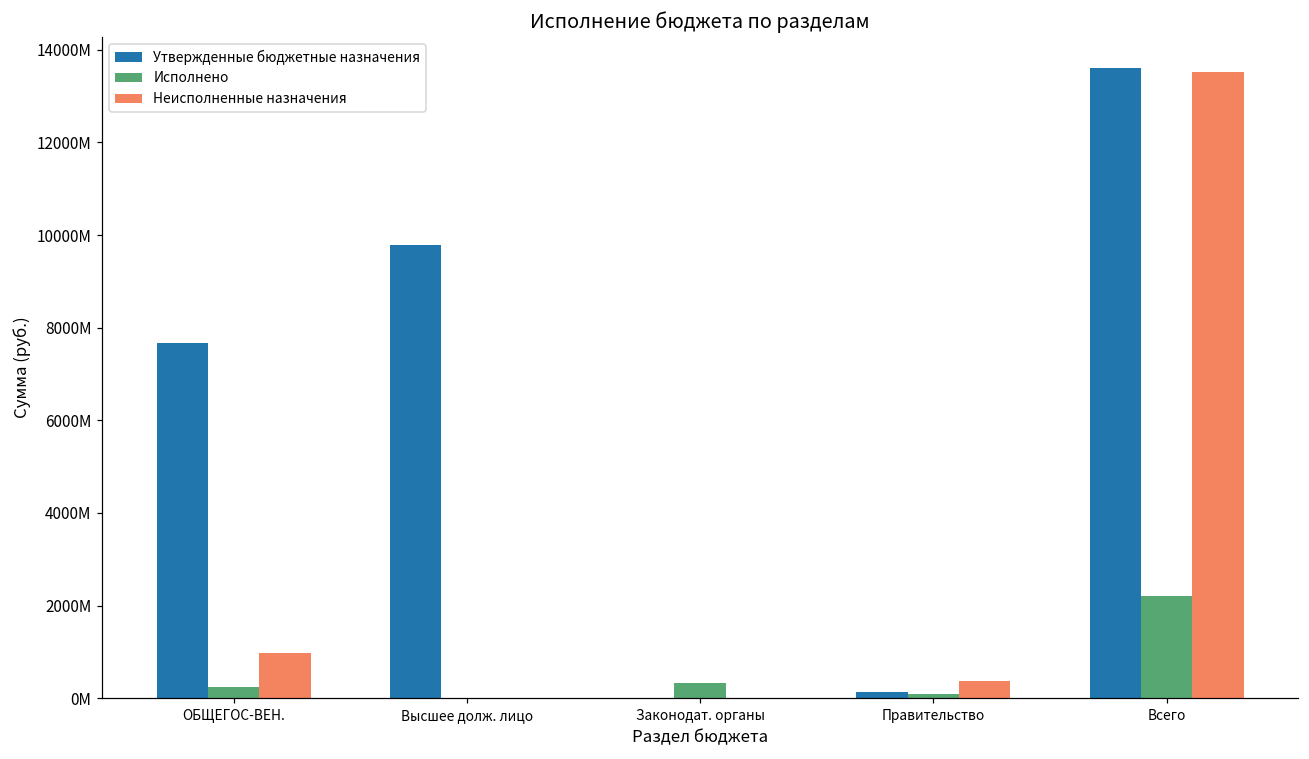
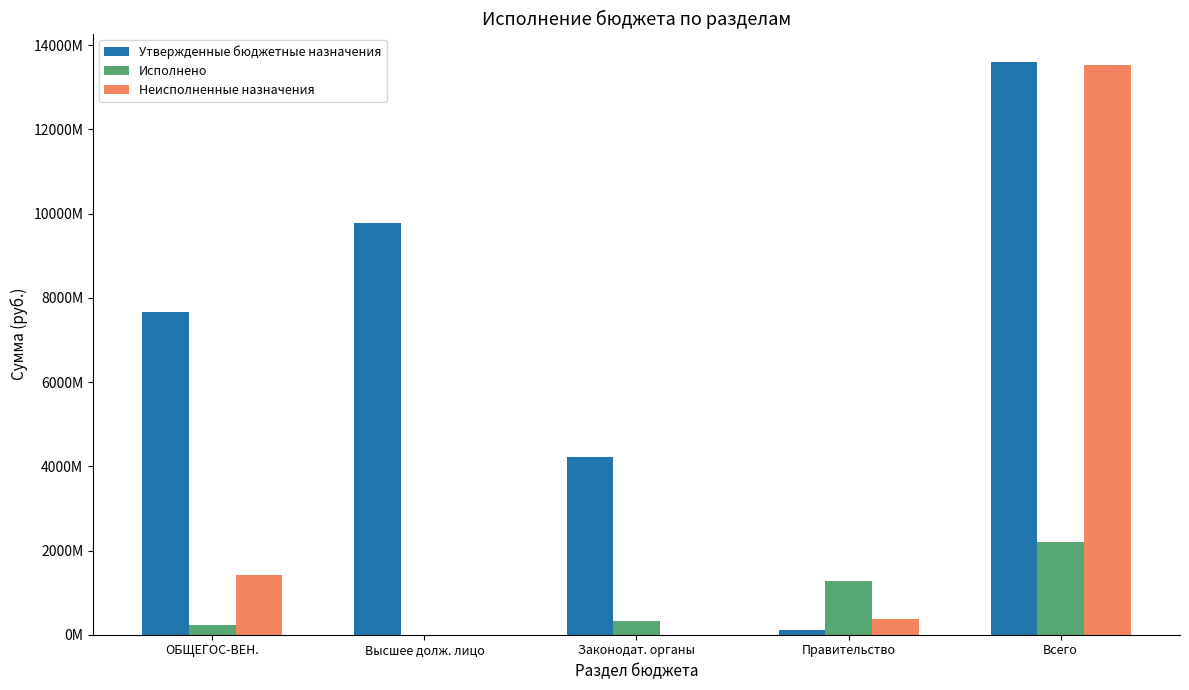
Неисполненные назначения, ОБЩЕГОС-ВЕН.: 1000000000 -> 1400000000
Утвержденные бюджетные назначения, Законодат. органы: 0 -> 4200000000
Исполнено, Правительство: 100000000 -> 1300000000
